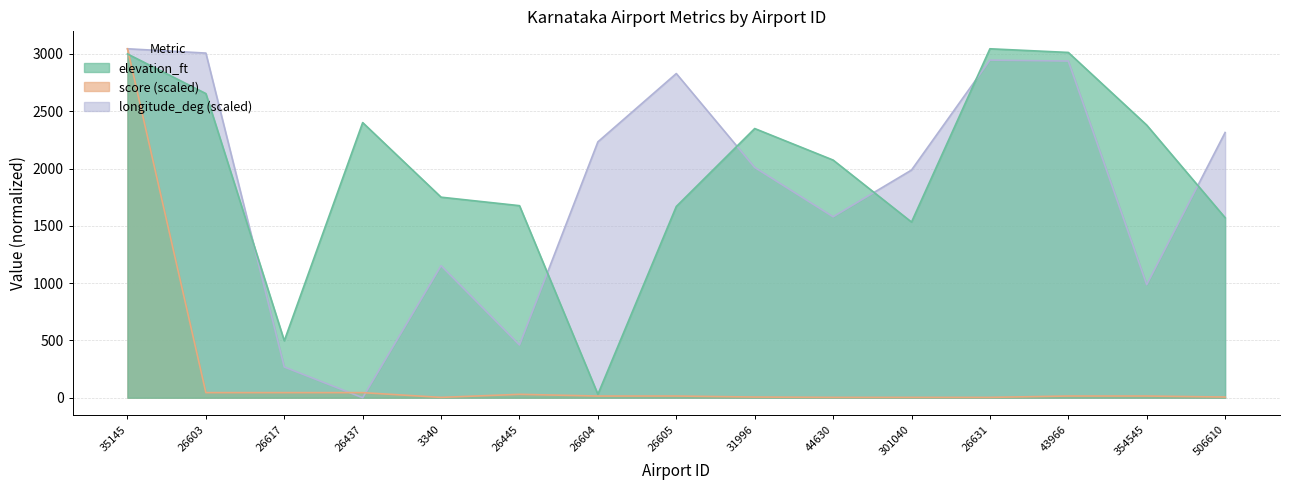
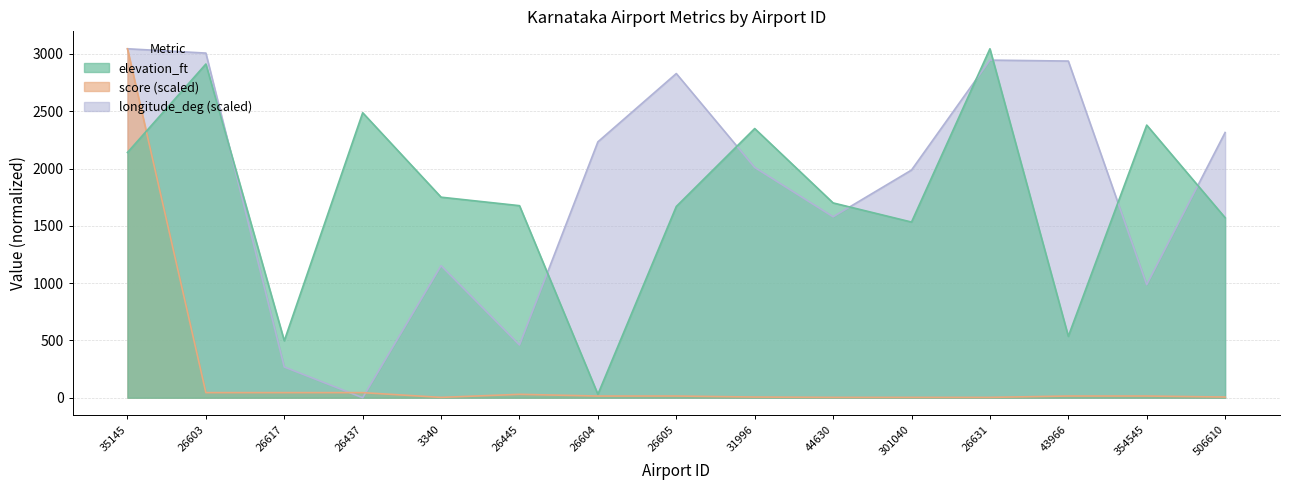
elevation_ft, 35145: 3000 -> 2140
elevation_ft, 26603: 2650 -> 2910
elevation_ft, 26437: 2400 -> 2490
elevation_ft, 44630: 2070 -> 1700
elevation_ft, 43966: 3010 -> 540
